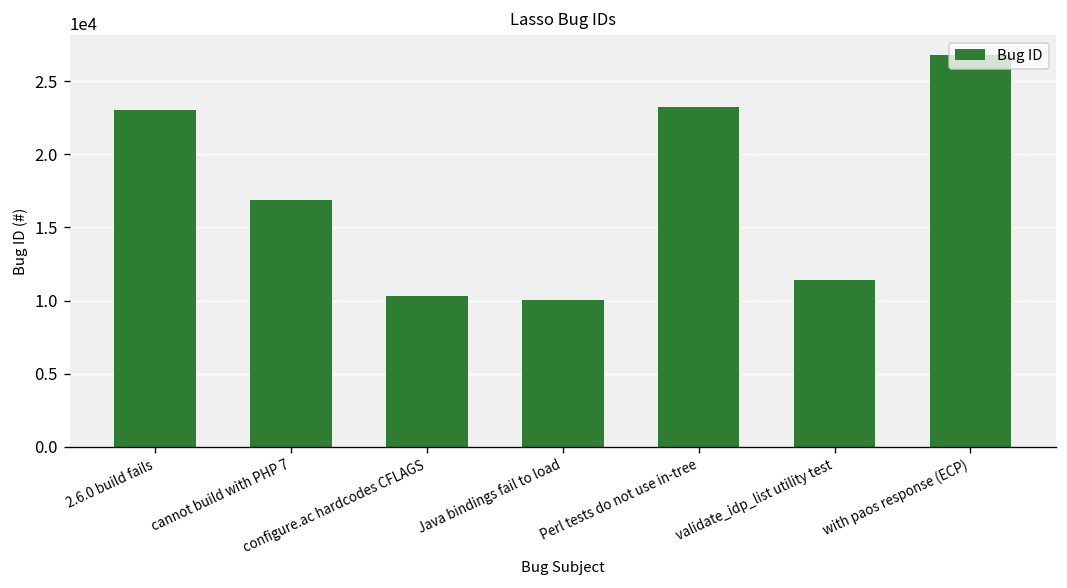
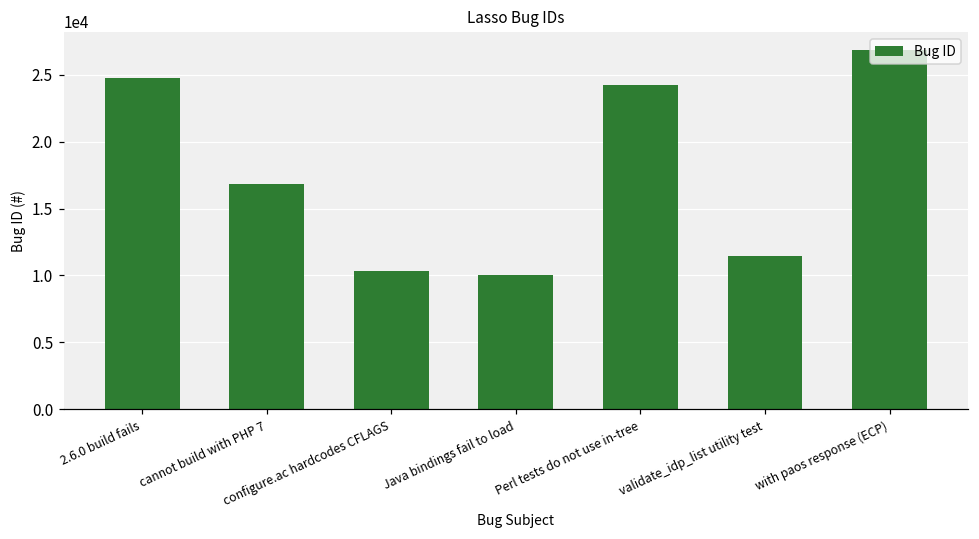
2.6.0 build fails: 23000 -> 24800
Perl tests do not use in-tree: 23300 -> 24300
